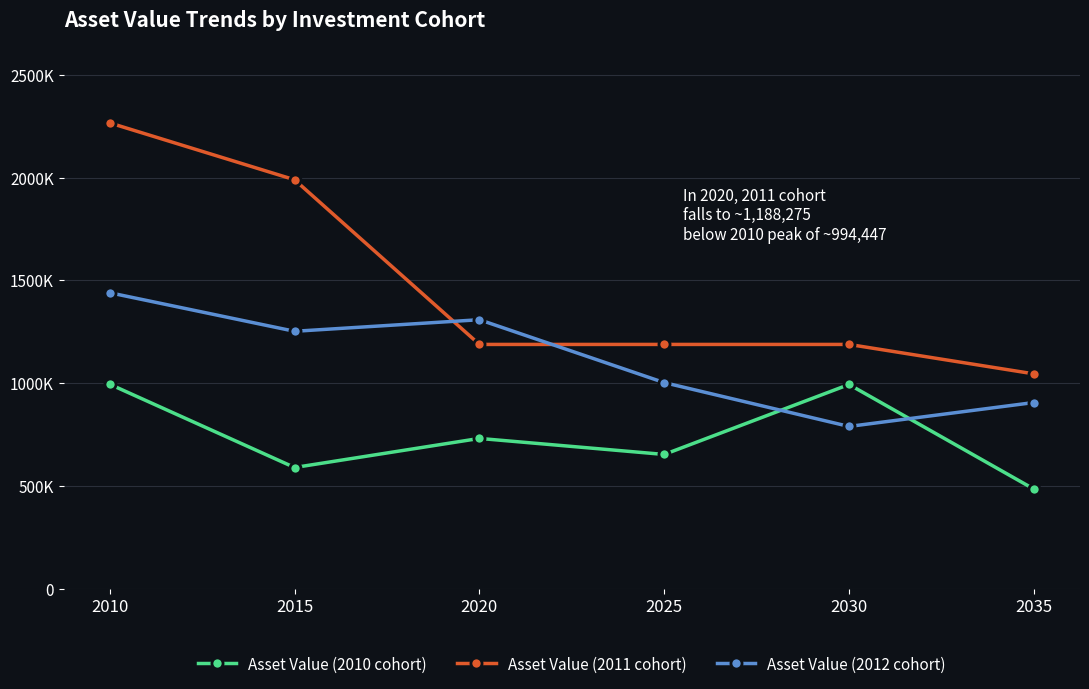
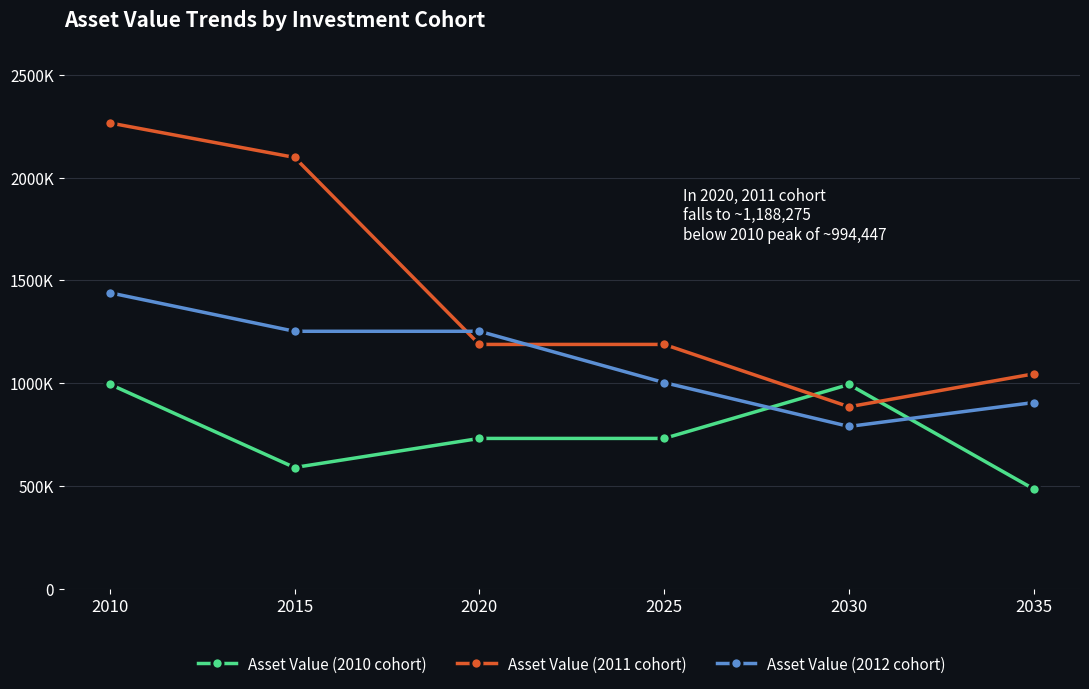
Asset Value (2011 cohort), 2015: 1990000 -> 2100000
Asset Value (2012 cohort), 2020: 1310000 -> 1250000
Asset Value (2010 cohort), 2025: 650000 -> 730000
Asset Value (2011 cohort), 2030: 1190000 -> 890000
